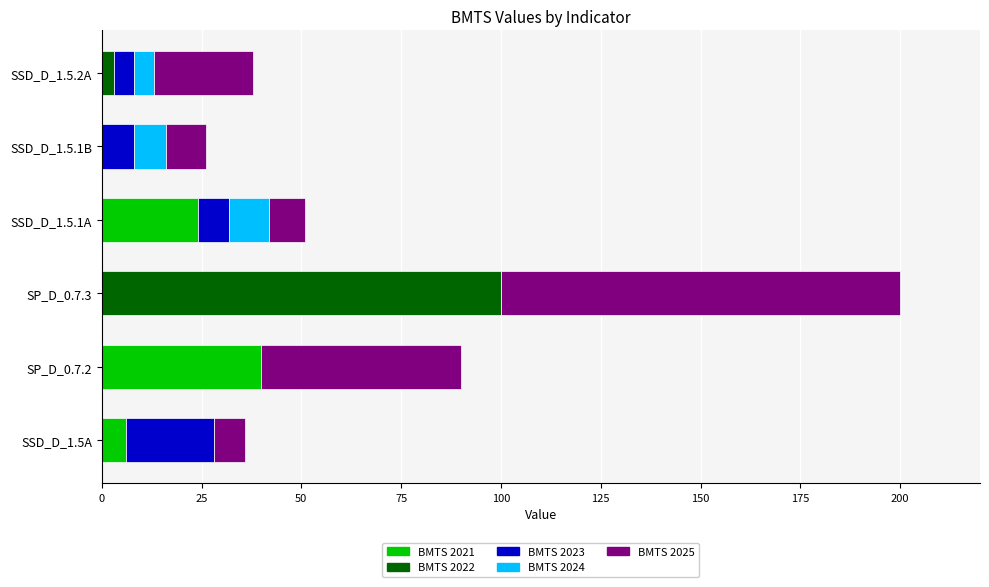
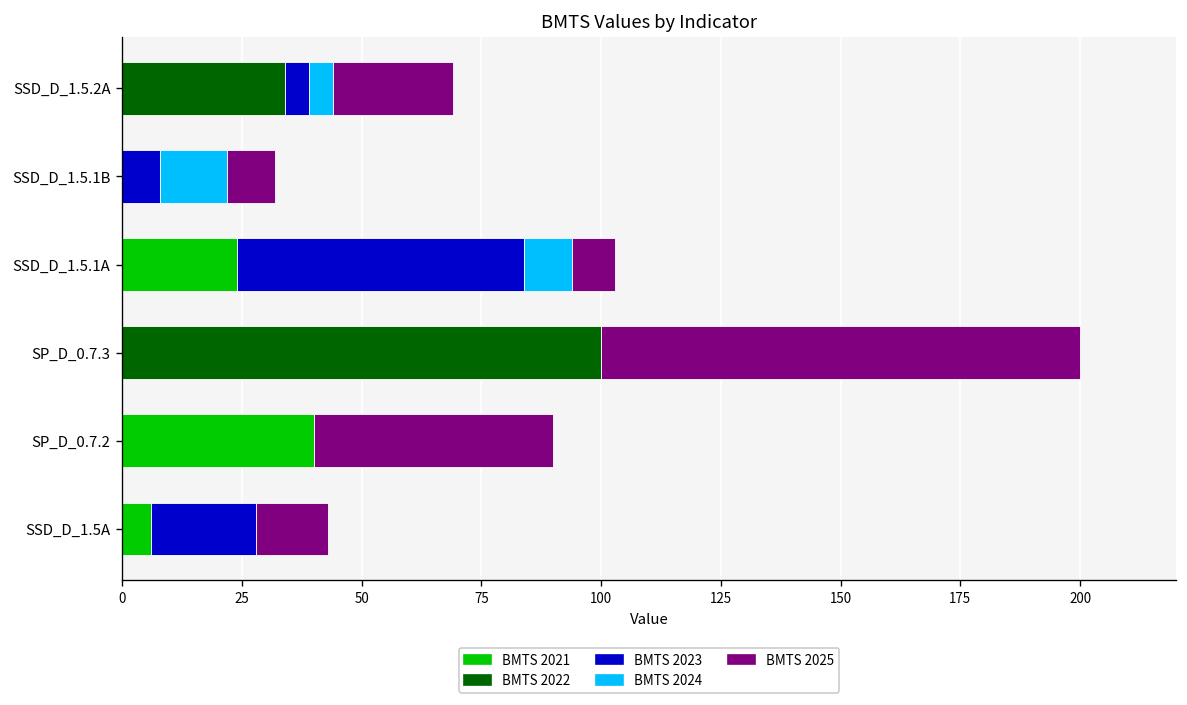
BMTS 2022, SSD_D_1.5.2A: 3 -> 34
BMTS 2024, SSD_D_1.5.1B: 8 -> 14
BMTS 2023, SSD_D_1.5.1A: 8 -> 60
BMTS 2025, SSD_D_1.5A: 8 -> 15
